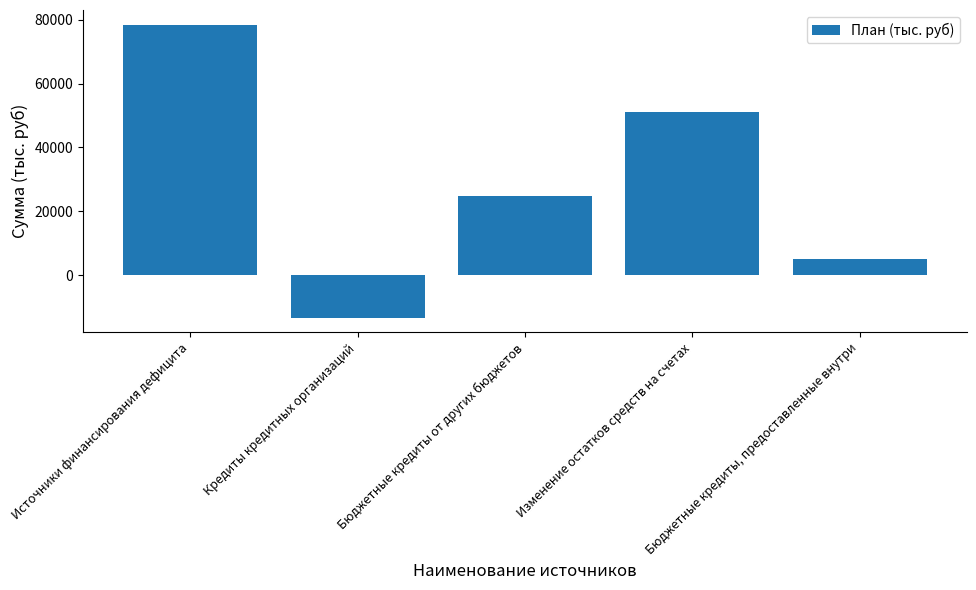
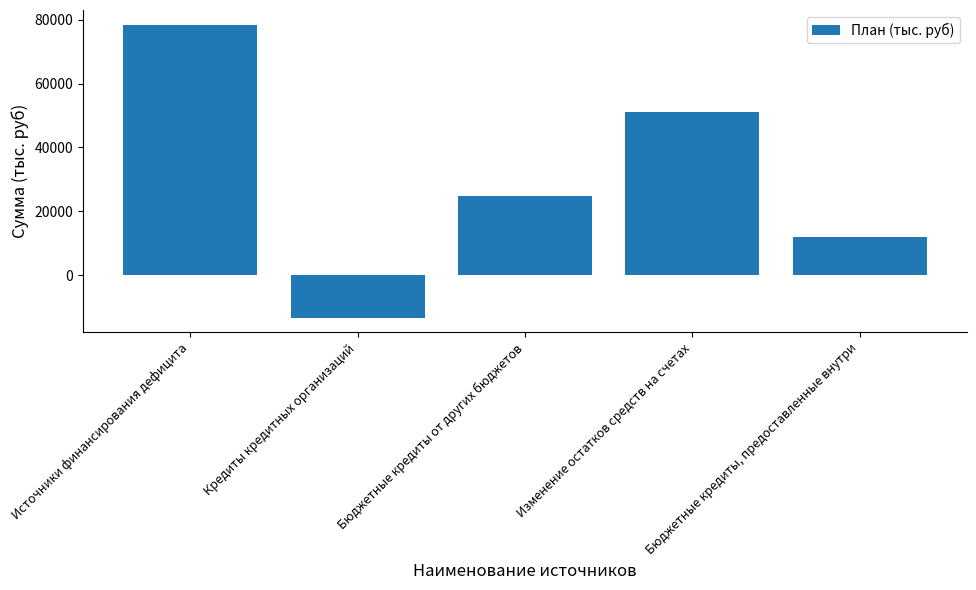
Бюджетные кредиты, предоставленные внутри: 5000 -> 12000
